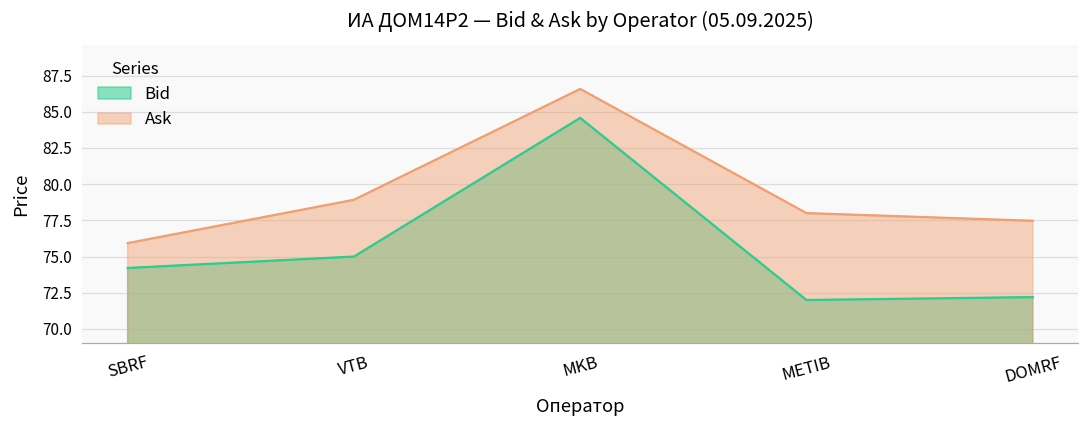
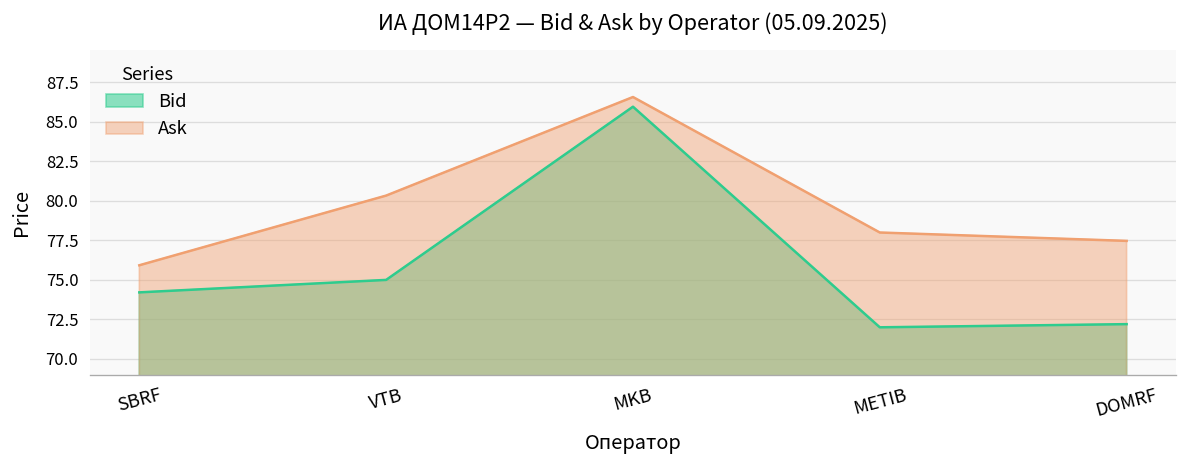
Ask, VTB: 78.9 -> 80.3
Bid, MKB: 84.6 -> 86.0
